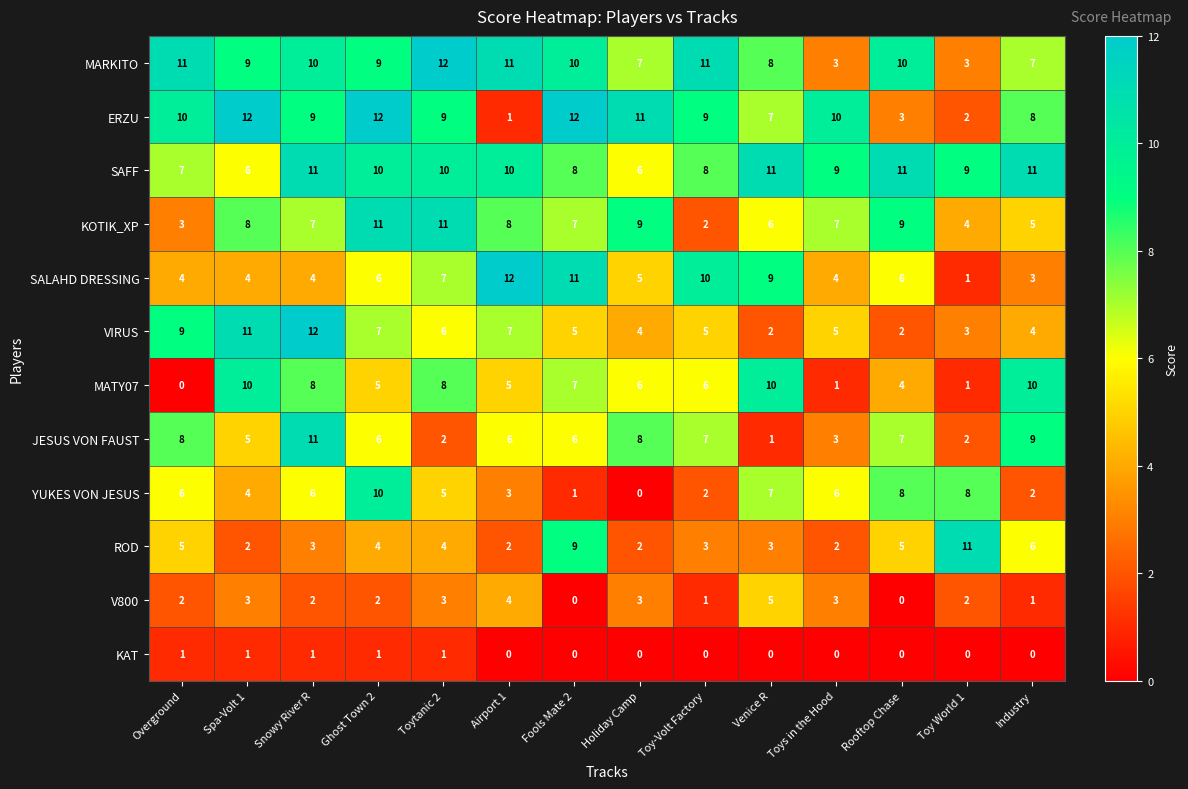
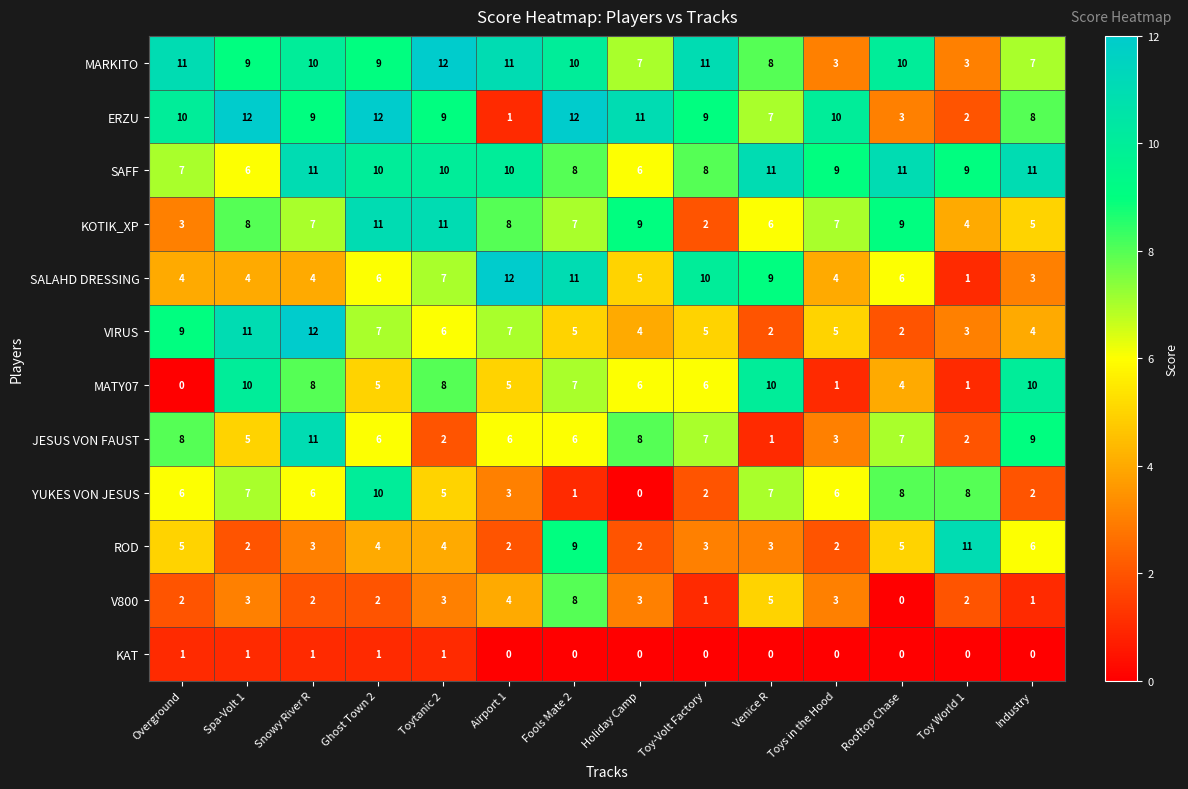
YUKES VON JESUS, Spa-Volt 1: 4 -> 7
V800, Fools Mate 2: 0 -> 8
